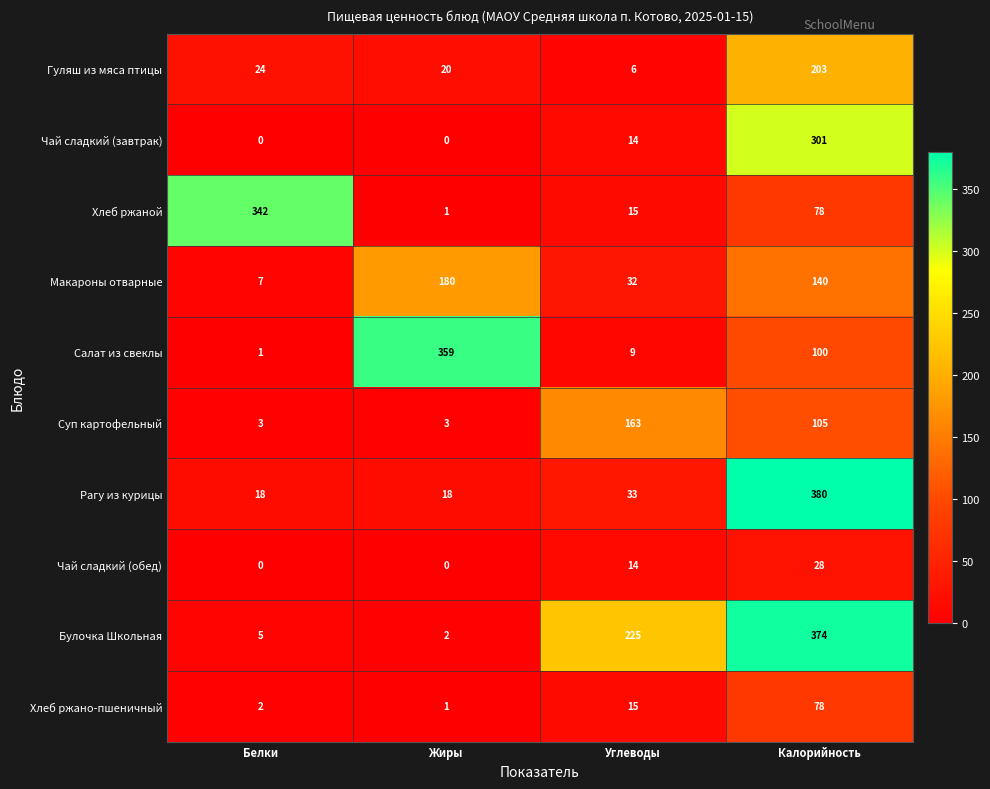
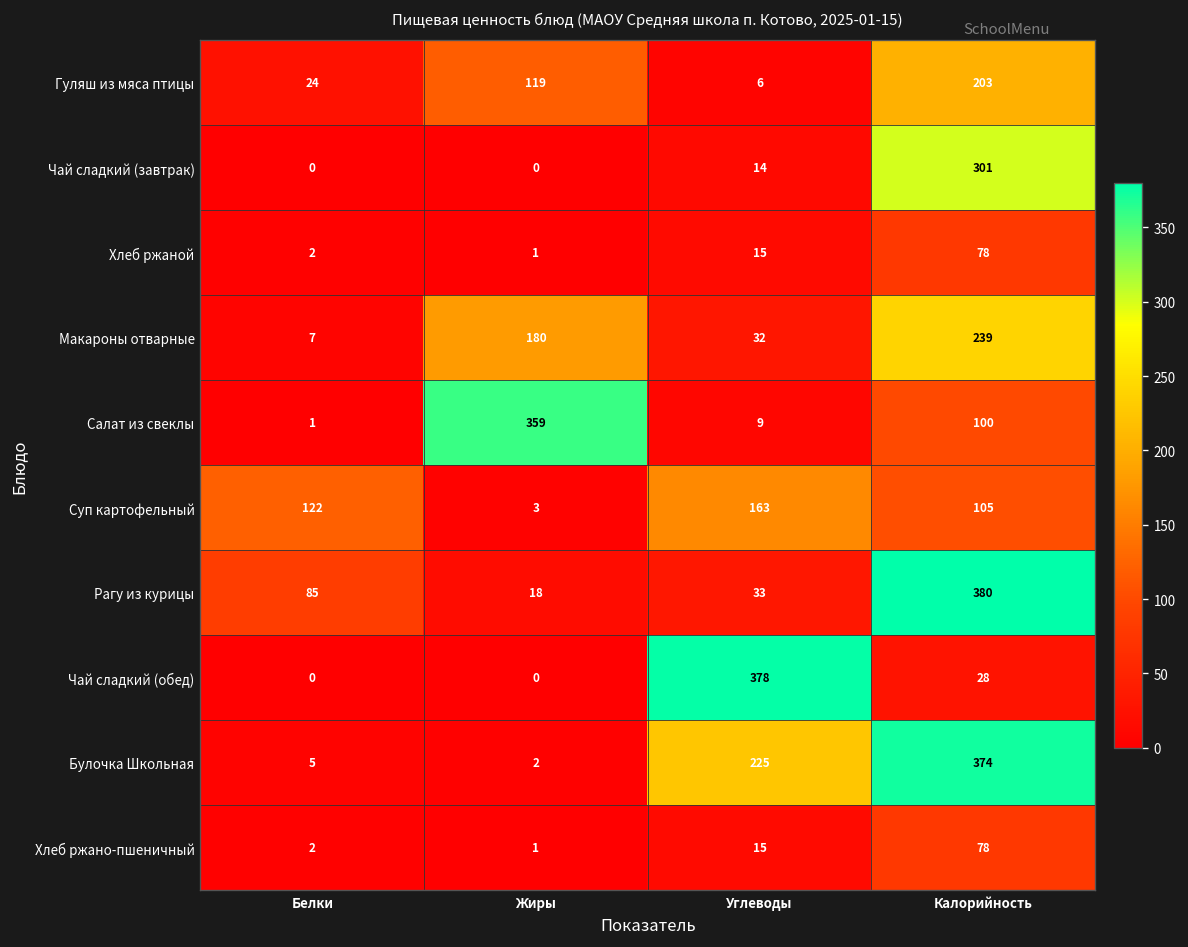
Гуляш из мяса птицы, Жиры: 20 -> 119
Хлеб ржаной, Белки: 342 -> 2
Макароны отварные, Калорийность: 140 -> 239
Суп картофельный, Белки: 3 -> 122
Рагу из курицы, Белки: 18 -> 85
Чай сладкий (обед), Углеводы: 14 -> 378
